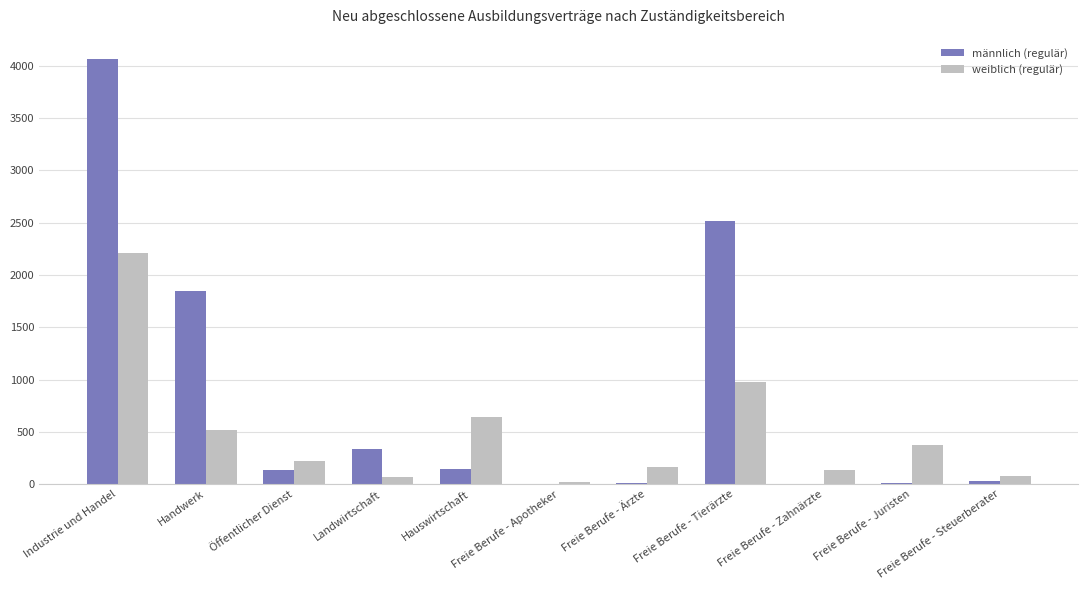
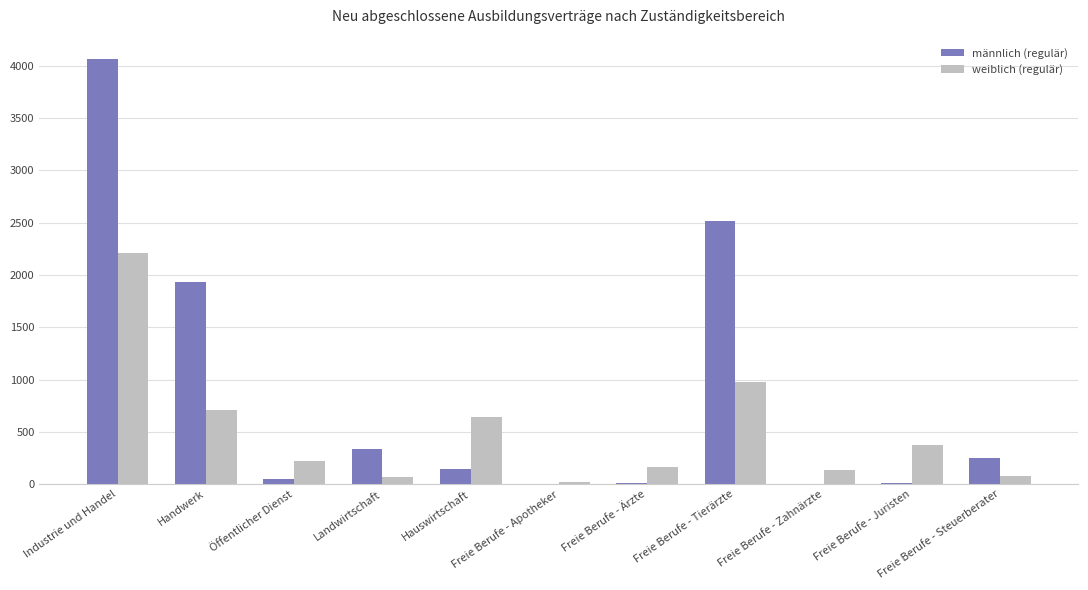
männlich (regulär), Handwerk: 1850 -> 1930
weiblich (regulär), Handwerk: 510 -> 710
männlich (regulär), Öffentlicher Dienst: 140 -> 50
männlich (regulär), Freie Berufe - Steuerberater: 30 -> 250
